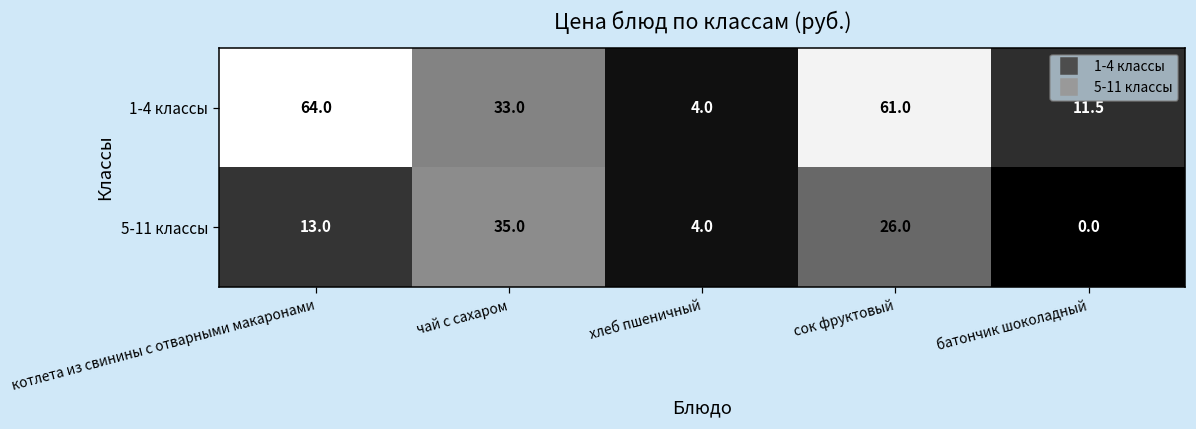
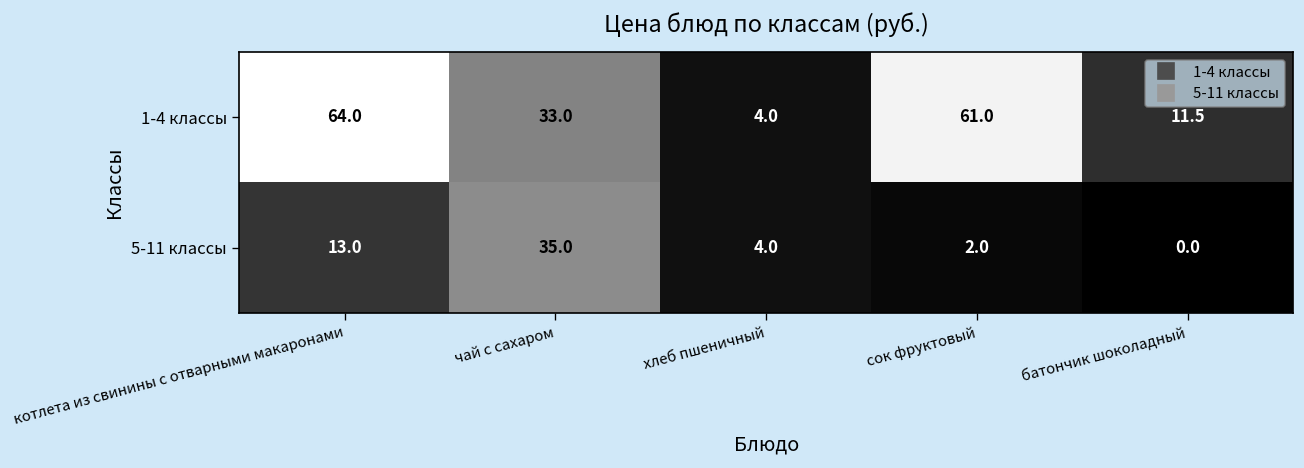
5-11 классы, сок фруктовый: 26.0 -> 2.0
